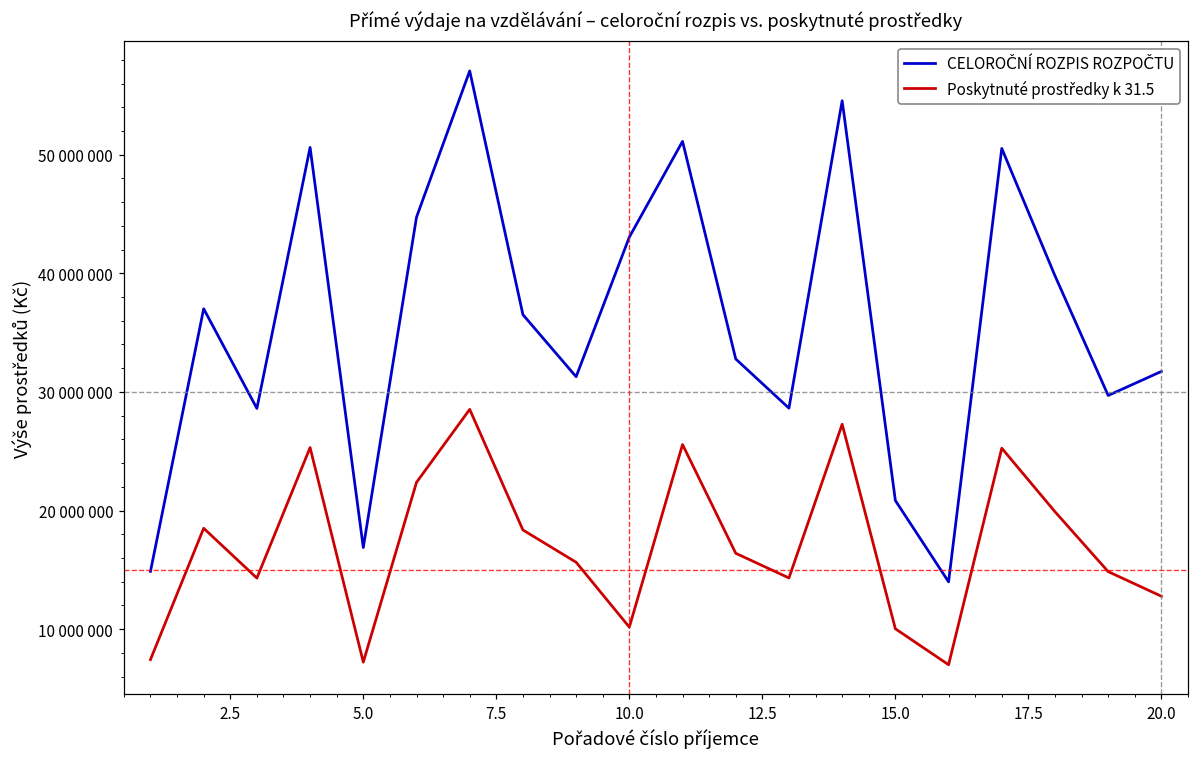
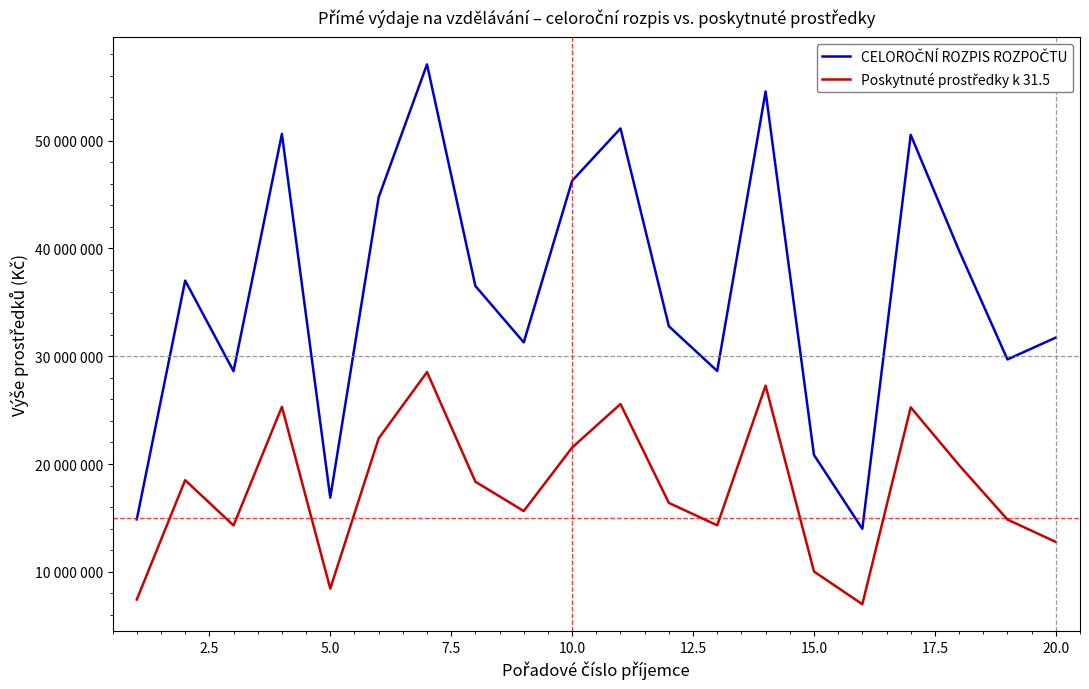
Poskytnuté prostředky k 31.5, 5.0: 7200000 -> 8400000
CELOROČNÍ ROZPIS ROZPOČTU, 10.0: 43100000 -> 46300000
Poskytnuté prostředky k 31.5, 10.0: 10200000 -> 21500000
